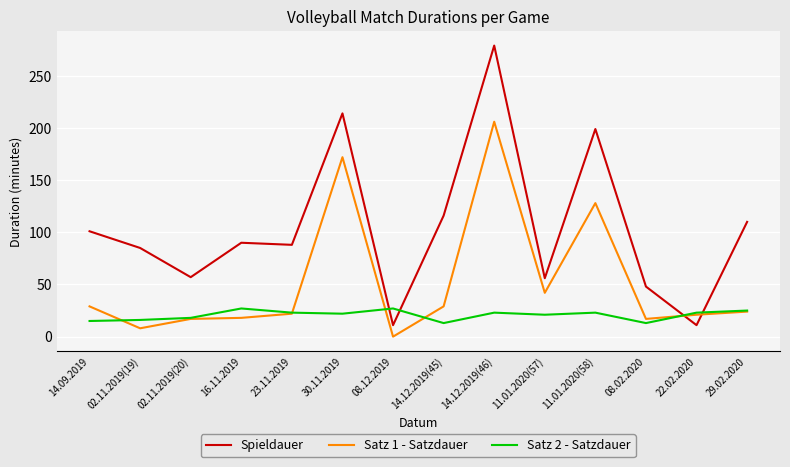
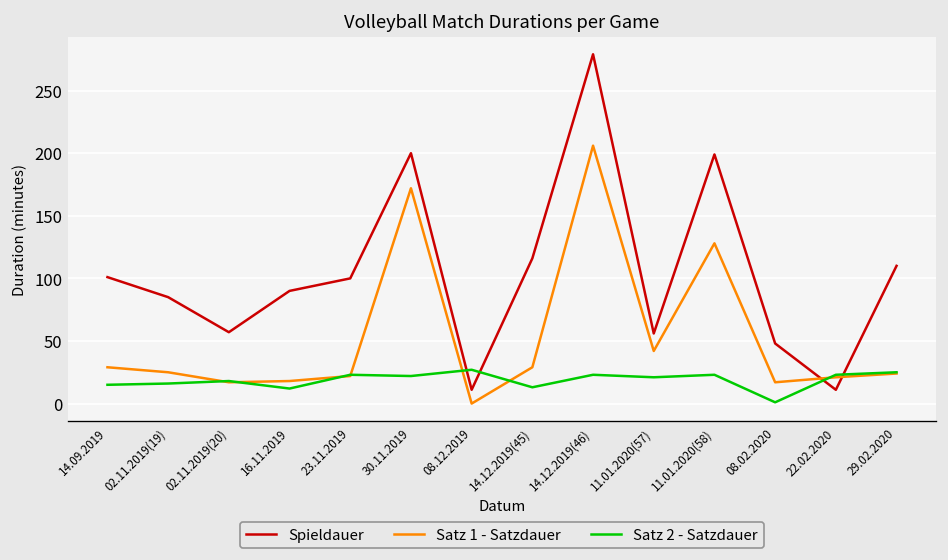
Satz 1 - Satzdauer, 02.11.2019(19): 8 -> 25
Satz 2 - Satzdauer, 16.11.2019: 27 -> 12
Spieldauer, 23.11.2019: 88 -> 100
Spieldauer, 30.11.2019: 214 -> 200
Satz 2 - Satzdauer, 08.02.2020: 13 -> 1
